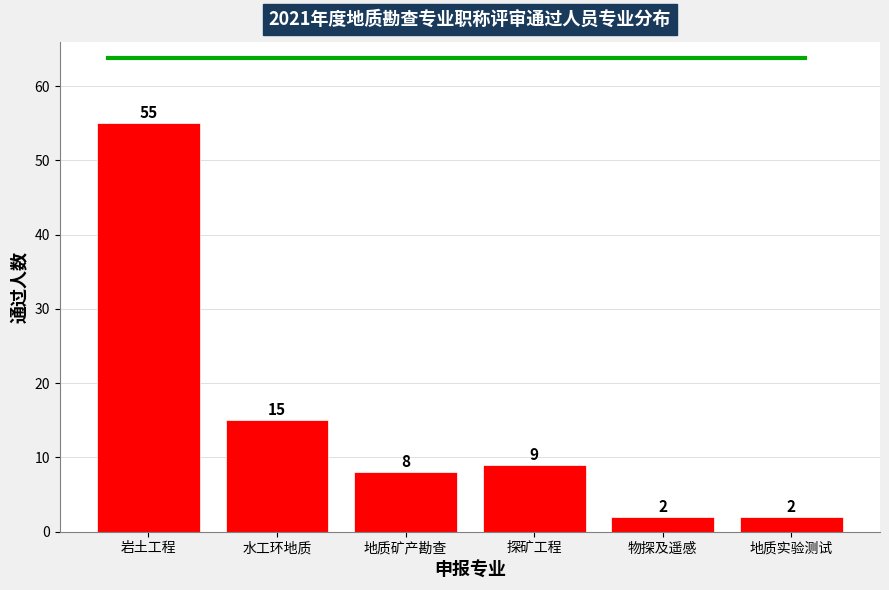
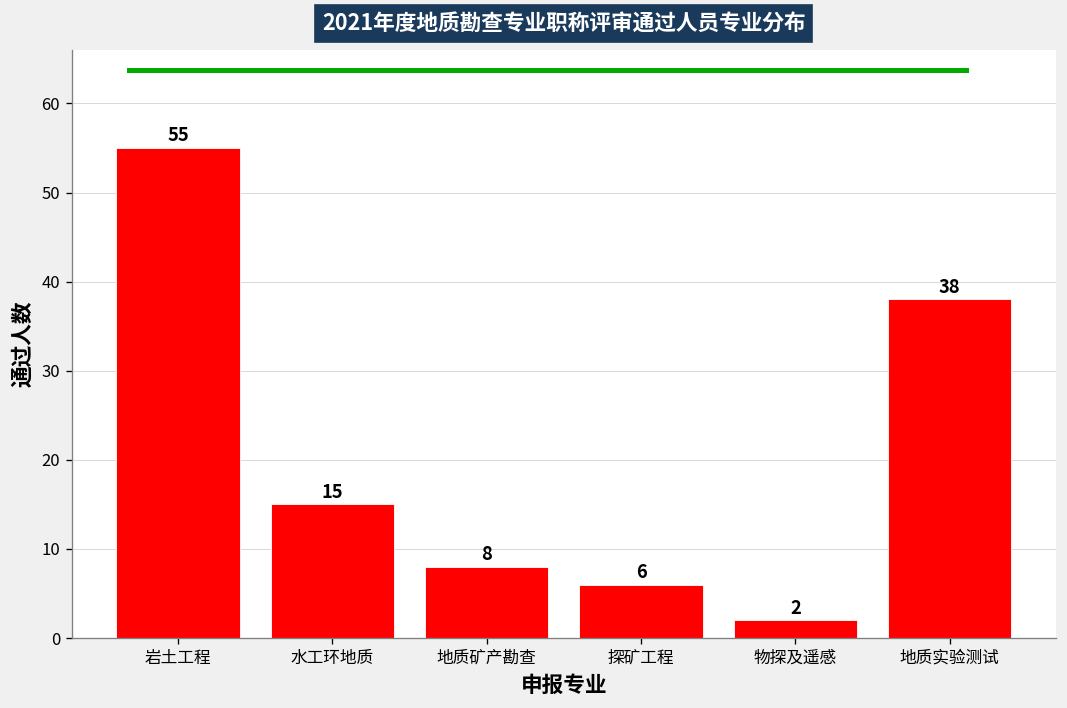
探矿工程: 9 -> 6
地质实验测试: 2 -> 38
